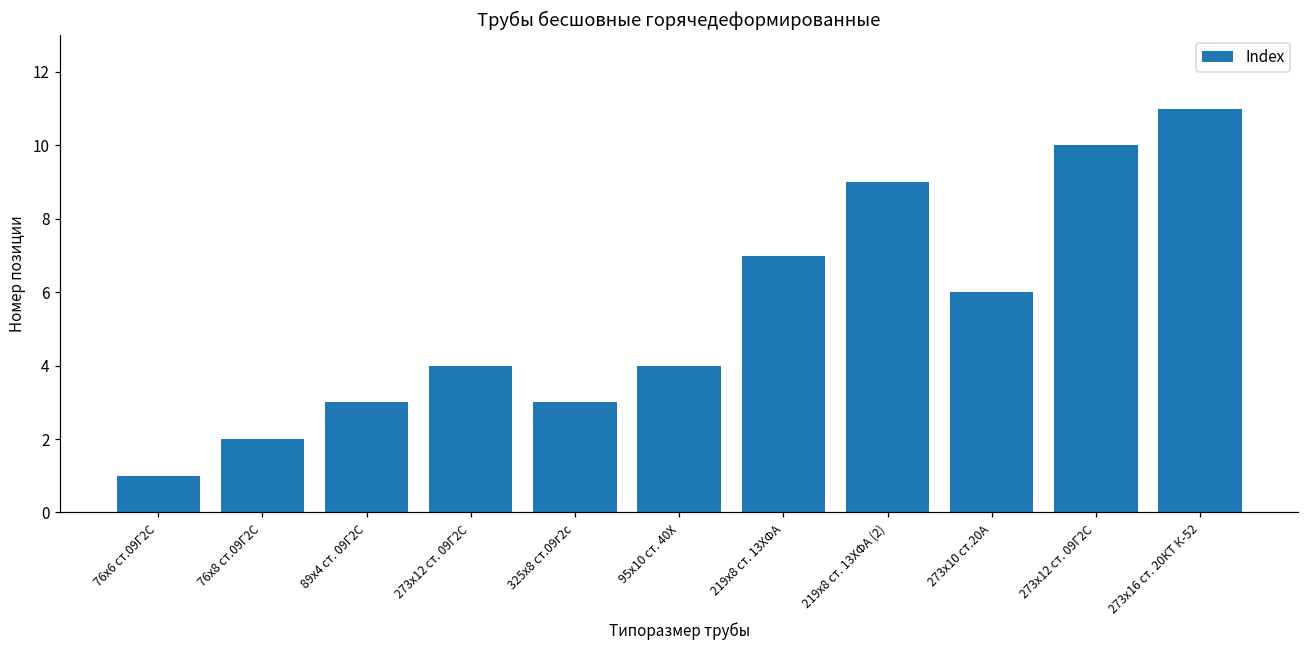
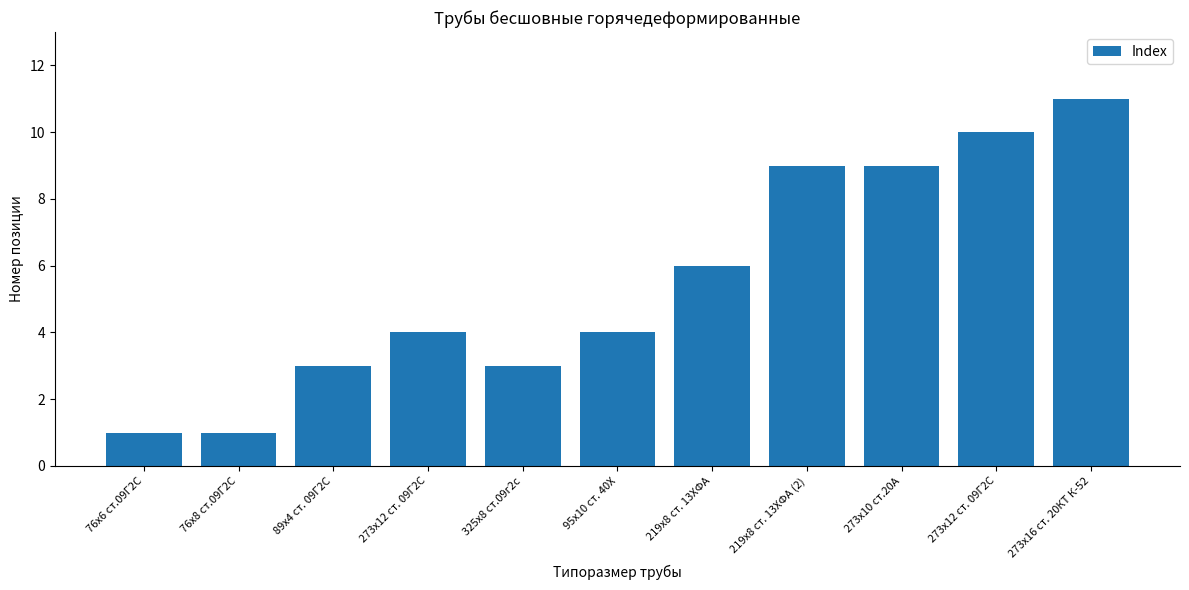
76х8 ст.09Г2С: 2 -> 1
219х8 ст. 13ХФА: 7 -> 6
273х10 ст.20А: 6 -> 9
